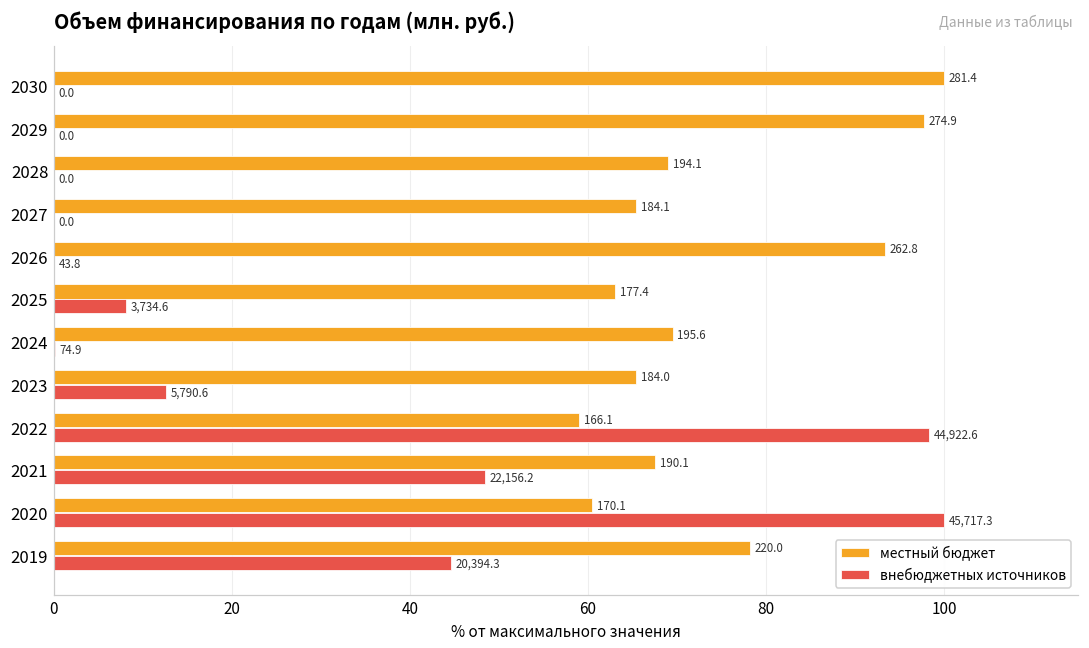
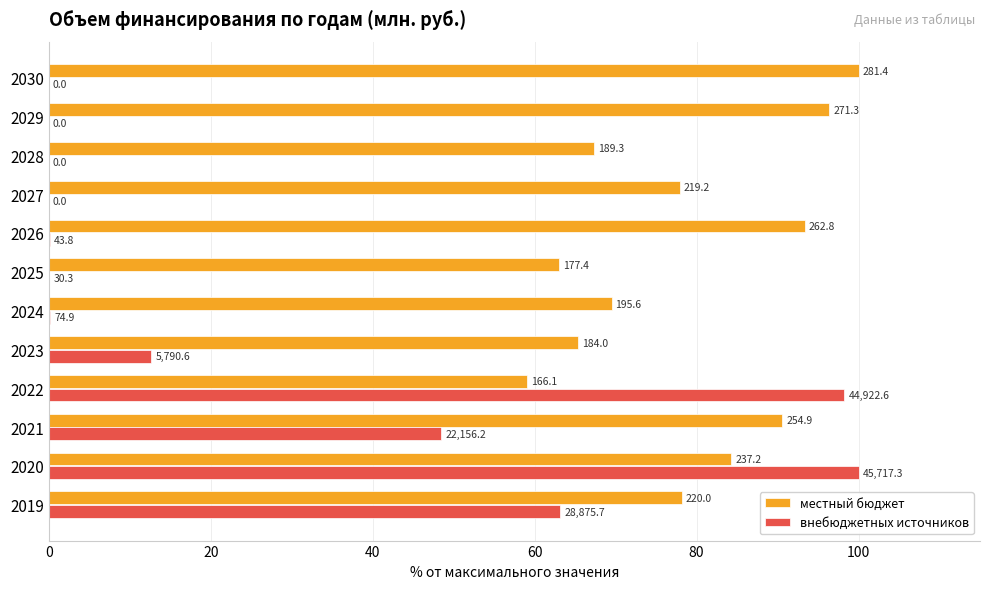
местный бюджет, 2029: 274.9 -> 271.3
местный бюджет, 2028: 194.1 -> 189.3
местный бюджет, 2027: 184.1 -> 219.2
внебюджетных источников, 2025: 3,734.6 -> 30.3
местный бюджет, 2021: 190.1 -> 254.9
местный бюджет, 2020: 170.1 -> 237.2
внебюджетных источников, 2019: 20,394.3 -> 28,875.7
